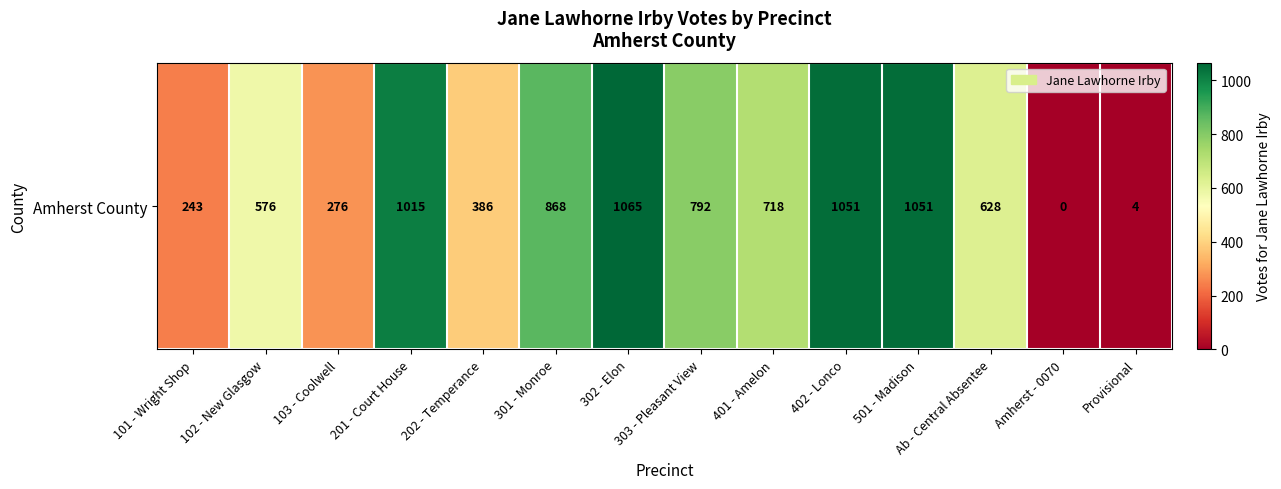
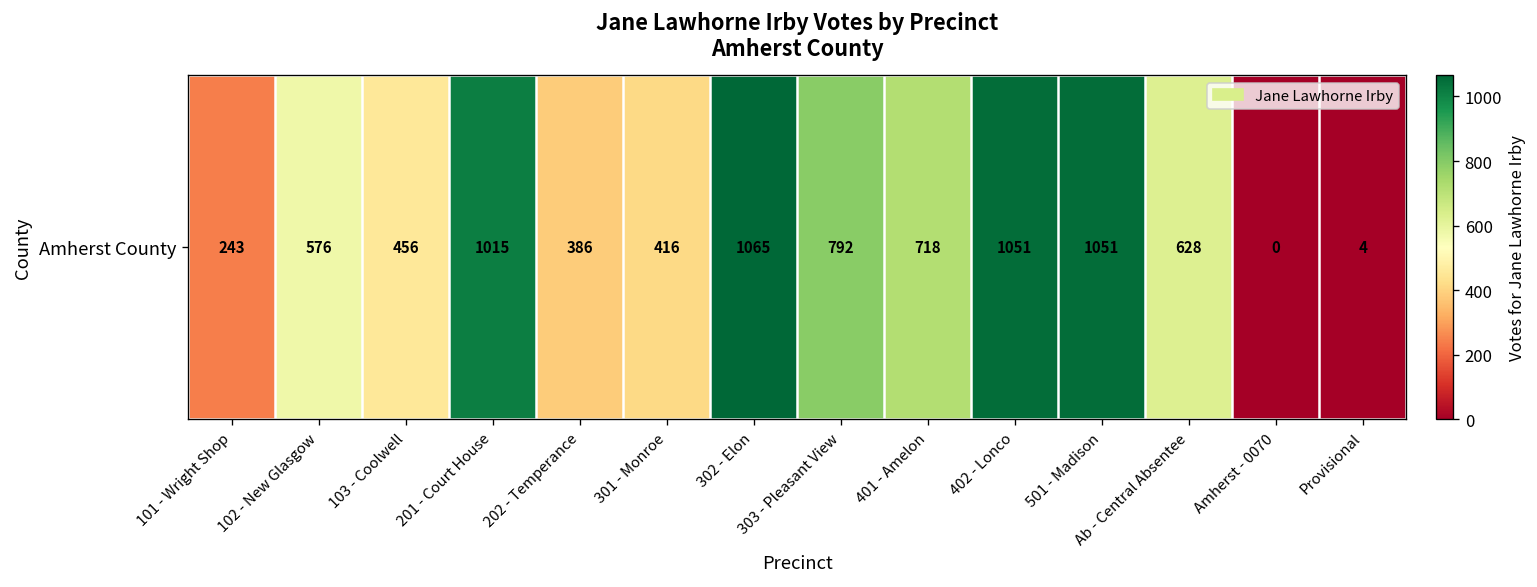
Amherst County, 103 - Coolwell: 276 -> 456
Amherst County, 301 - Monroe: 868 -> 416
